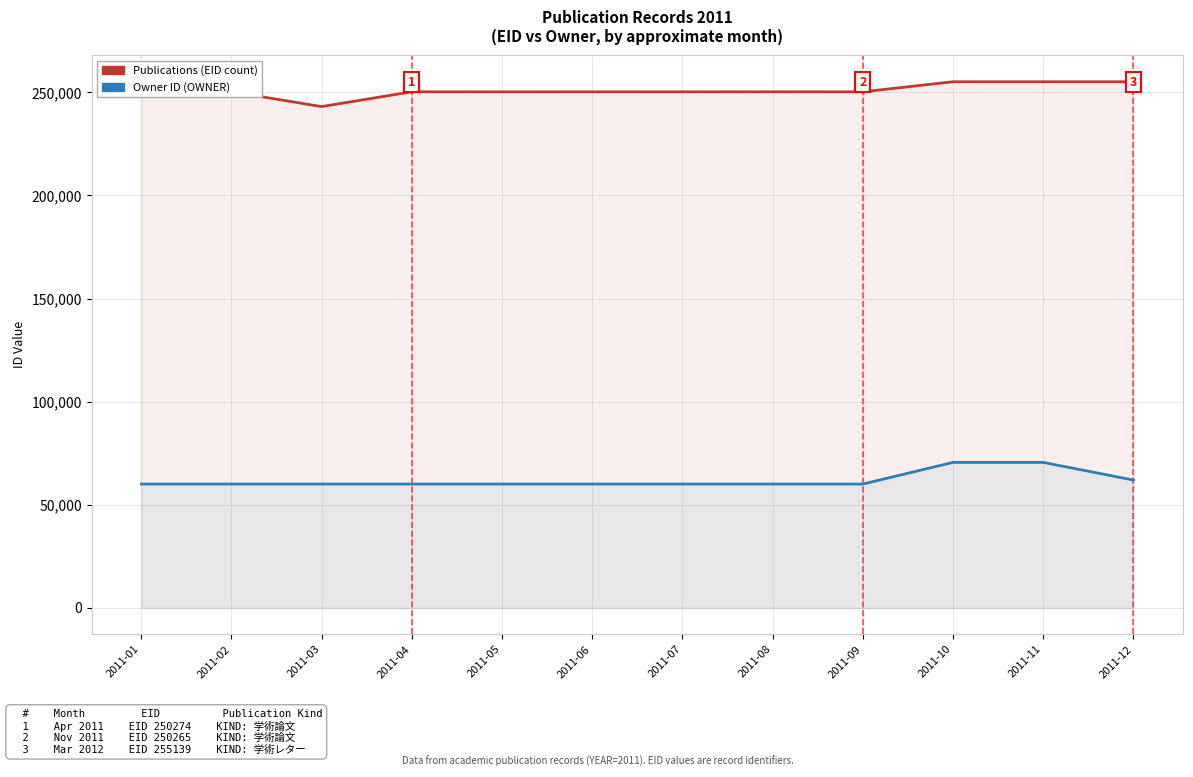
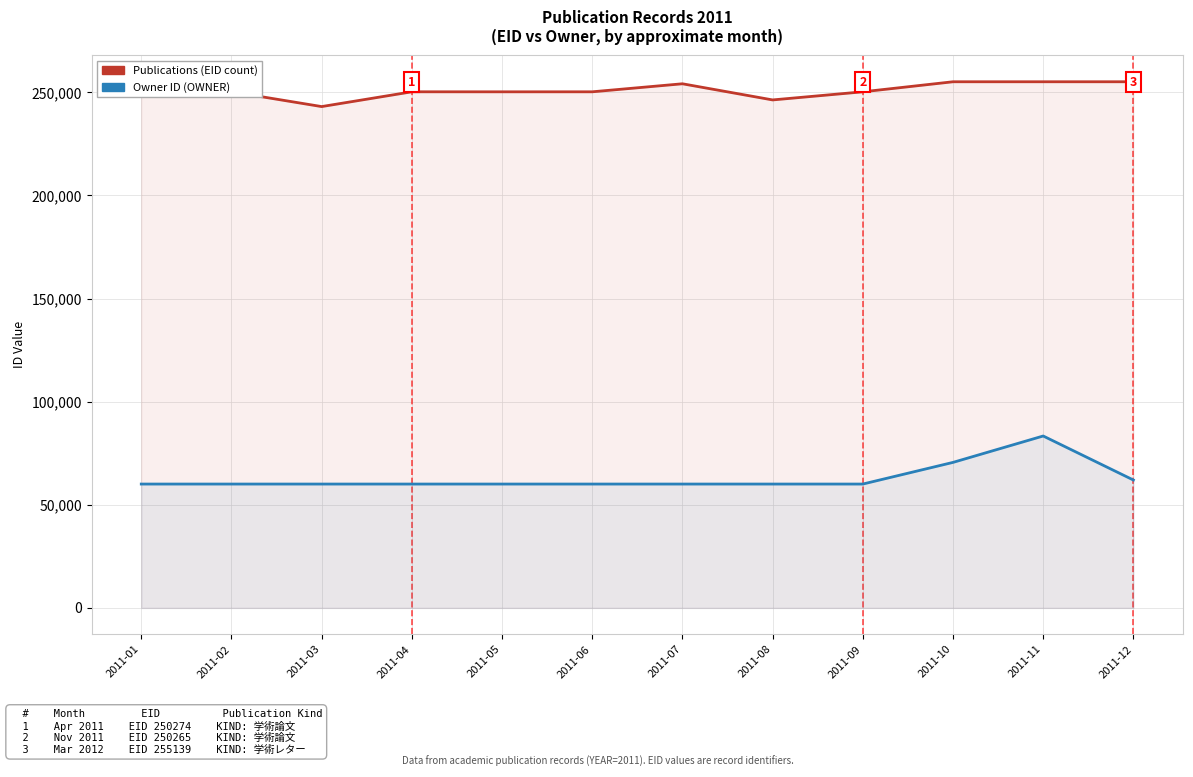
Publications (EID count), 2011-07: 250,000 -> 254,000
Publications (EID count), 2011-08: 250,000 -> 246,000
Owner ID (OWNER), 2011-11: 71,000 -> 83,000
